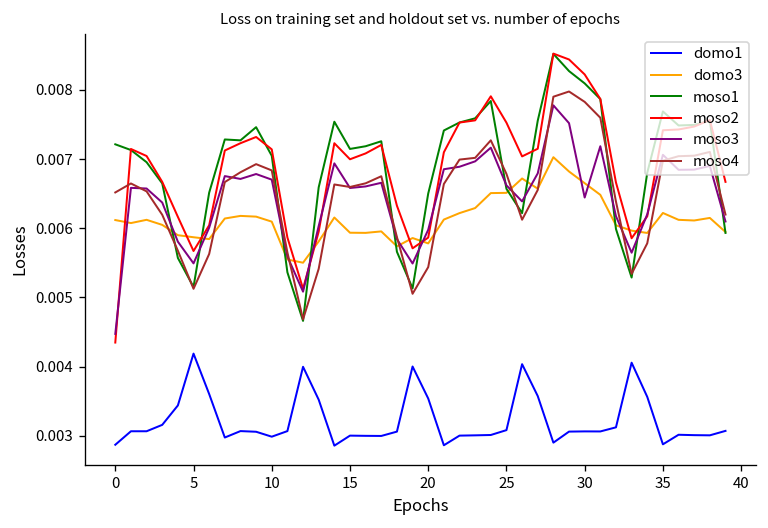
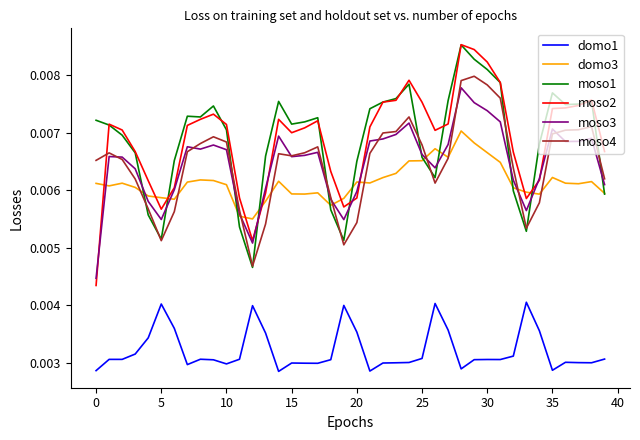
domo1, 5: 0.0042 -> 0.0040
domo3, 20: 0.0058 -> 0.0061
moso3, 30: 0.0064 -> 0.0074
